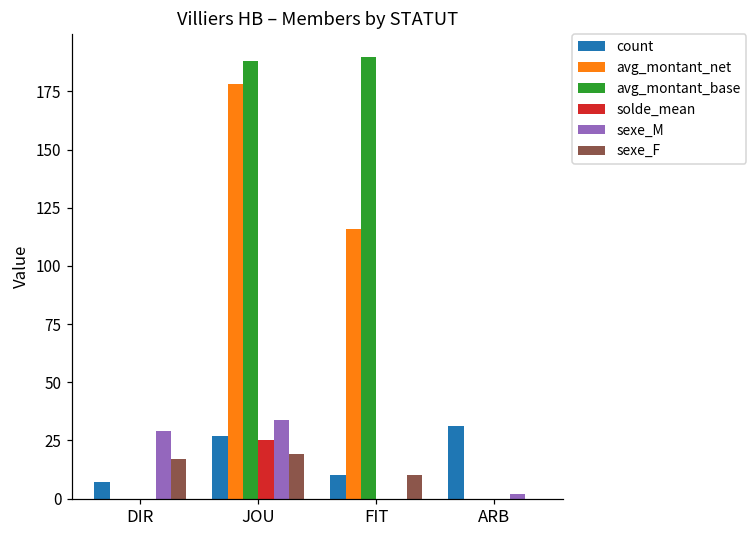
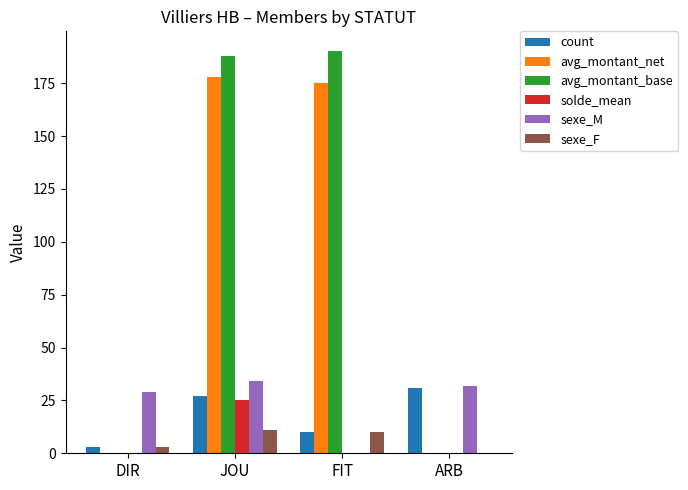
count, DIR: 7 -> 3
sexe_F, DIR: 17 -> 3
sexe_F, JOU: 19 -> 11
avg_montant_net, FIT: 116 -> 175
sexe_M, ARB: 2 -> 32
